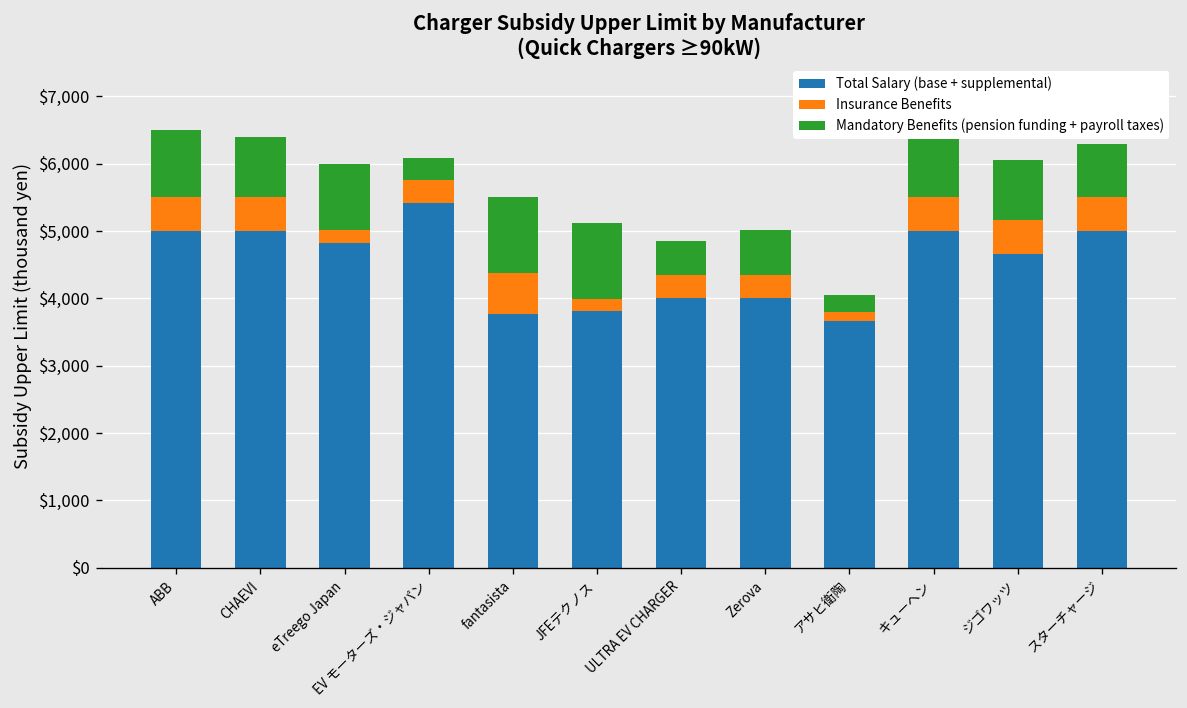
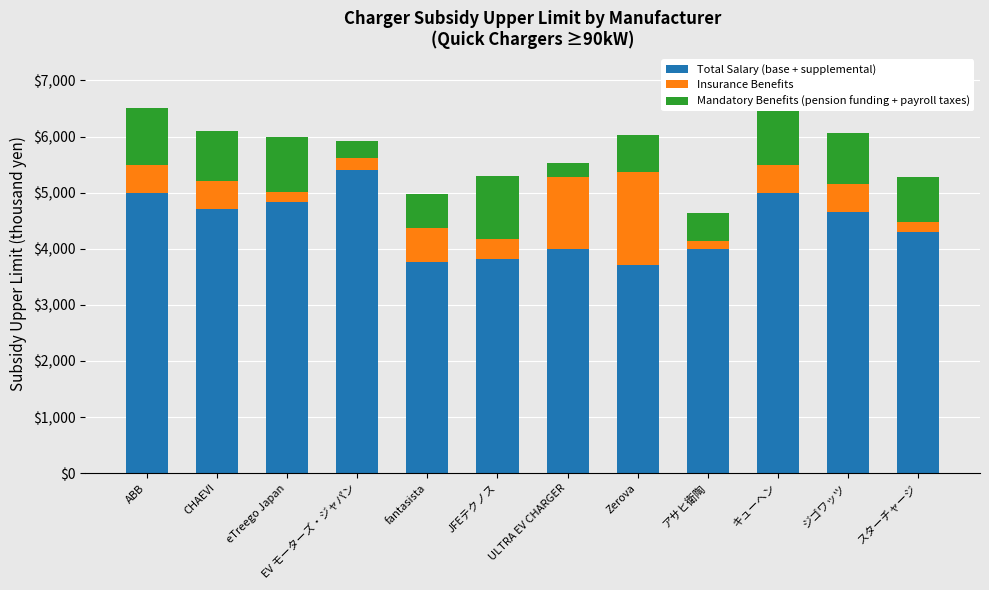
Total Salary (base + supplemental), CHAEVI: $5,000 -> $4,700
Insurance Benefits, EV モーターズ・ジャパン: $400 -> $200
Mandatory Benefits (pension funding + payroll taxes), fantasista: $1,100 -> $600
Insurance Benefits, JFEテクノス: $200 -> $400
Insurance Benefits, ULTRA EV CHARGER: $400 -> $1,300
Mandatory Benefits (pension funding + payroll taxes), ULTRA EV CHARGER: $500 -> $300
Total Salary (base + supplemental), Zerova: $4,000 -> $3,700
Insurance Benefits, Zerova: $400 -> $1,600
Total Salary (base + supplemental), アサヒ衛陶: $3,700 -> $4,000
Mandatory Benefits (pension funding + payroll taxes), アサヒ衛陶: $200 -> $500
Total Salary (base + supplemental), スターチャージ: $5,000 -> $4,300
Insurance Benefits, スターチャージ: $500 -> $200
